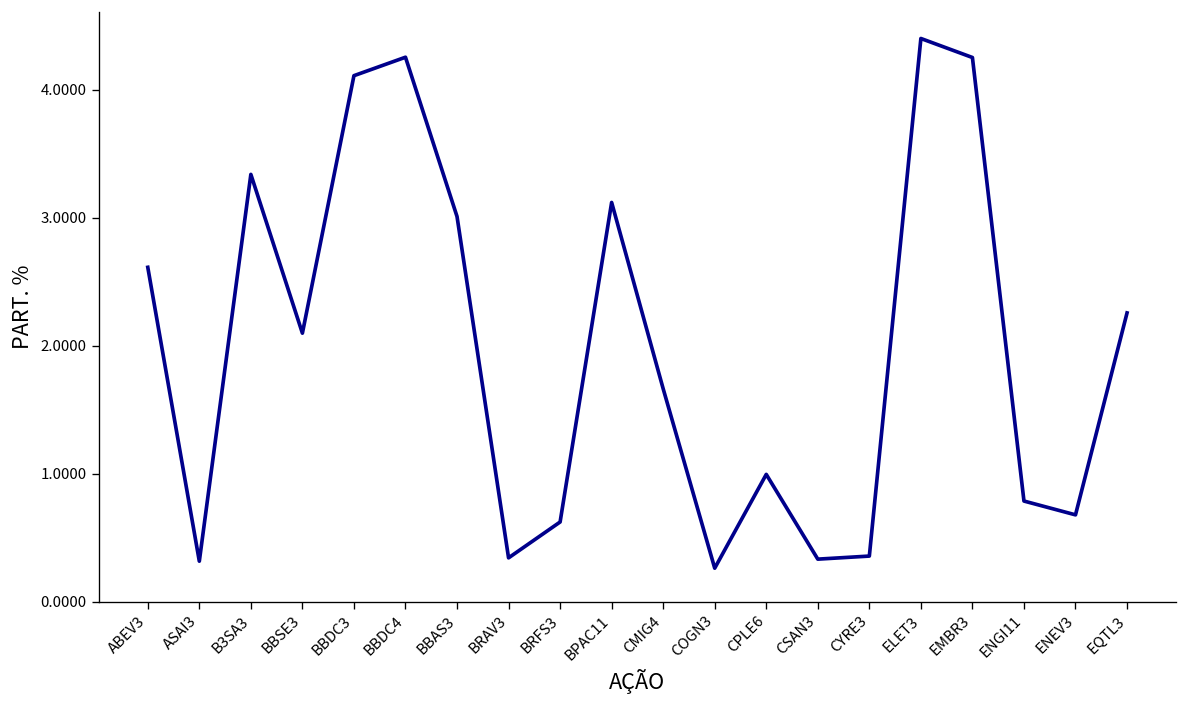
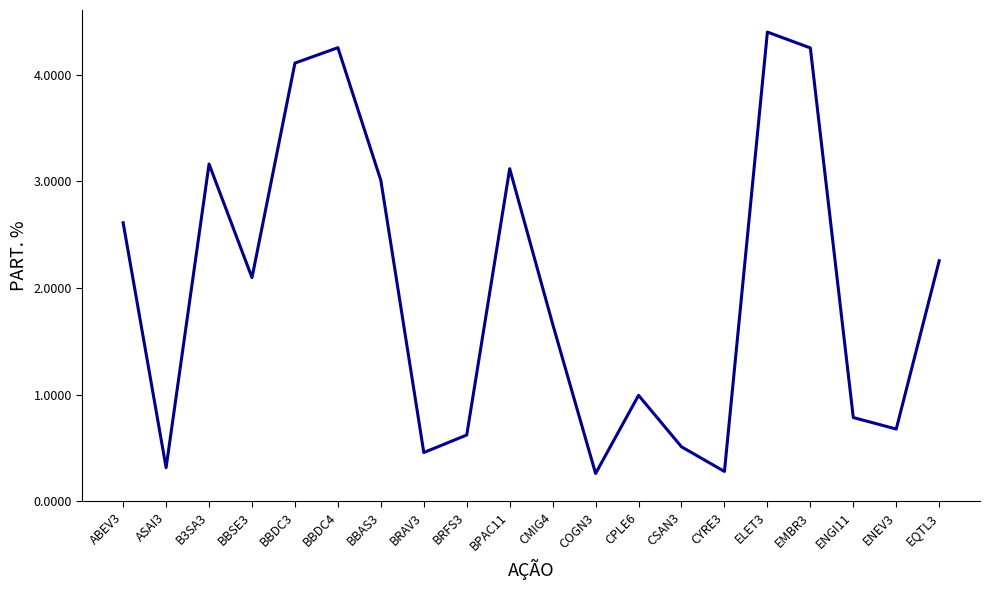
B3SA3: 3.34 -> 3.16
BRAV3: 0.34 -> 0.46
CSAN3: 0.33 -> 0.51
CYRE3: 0.36 -> 0.28
